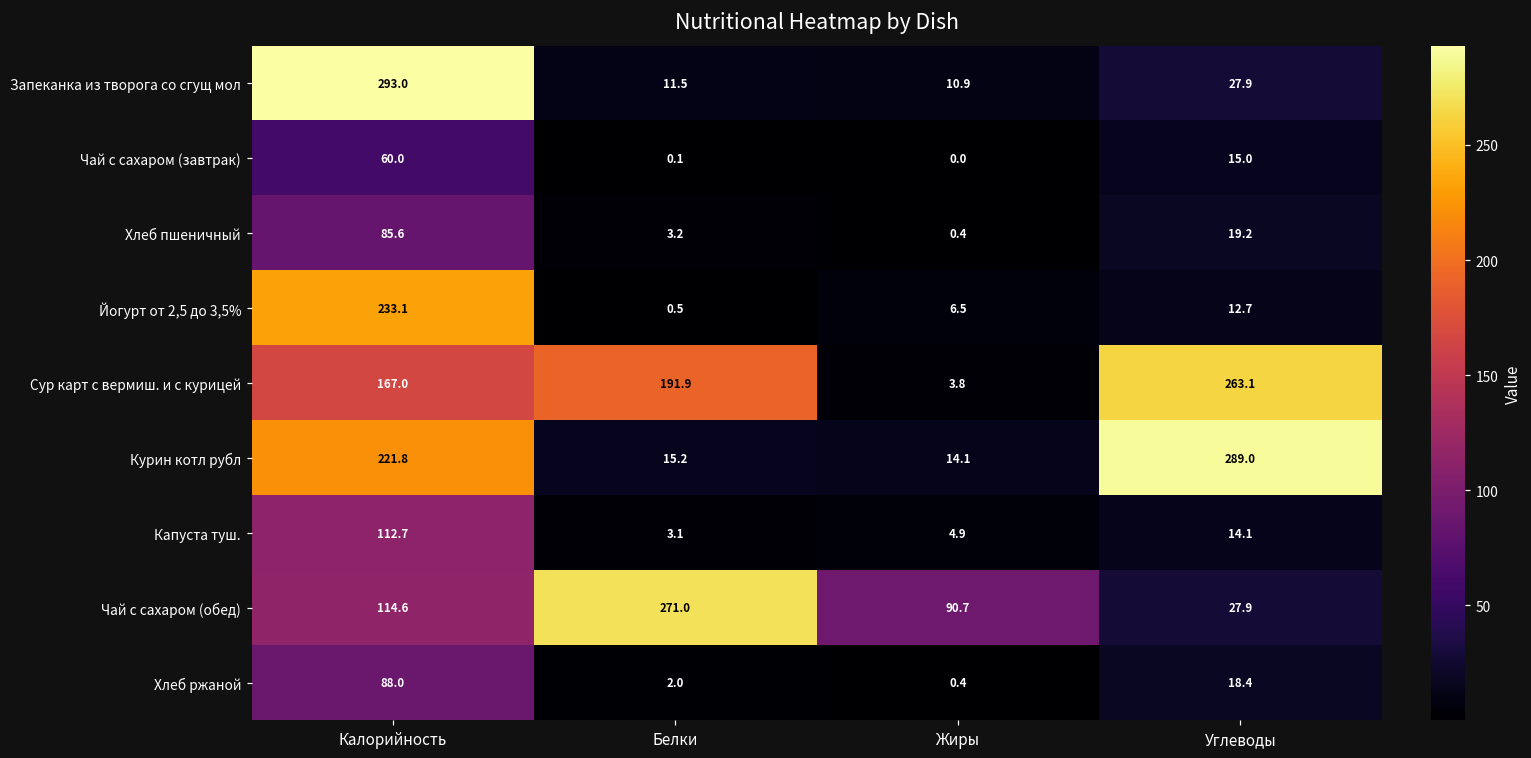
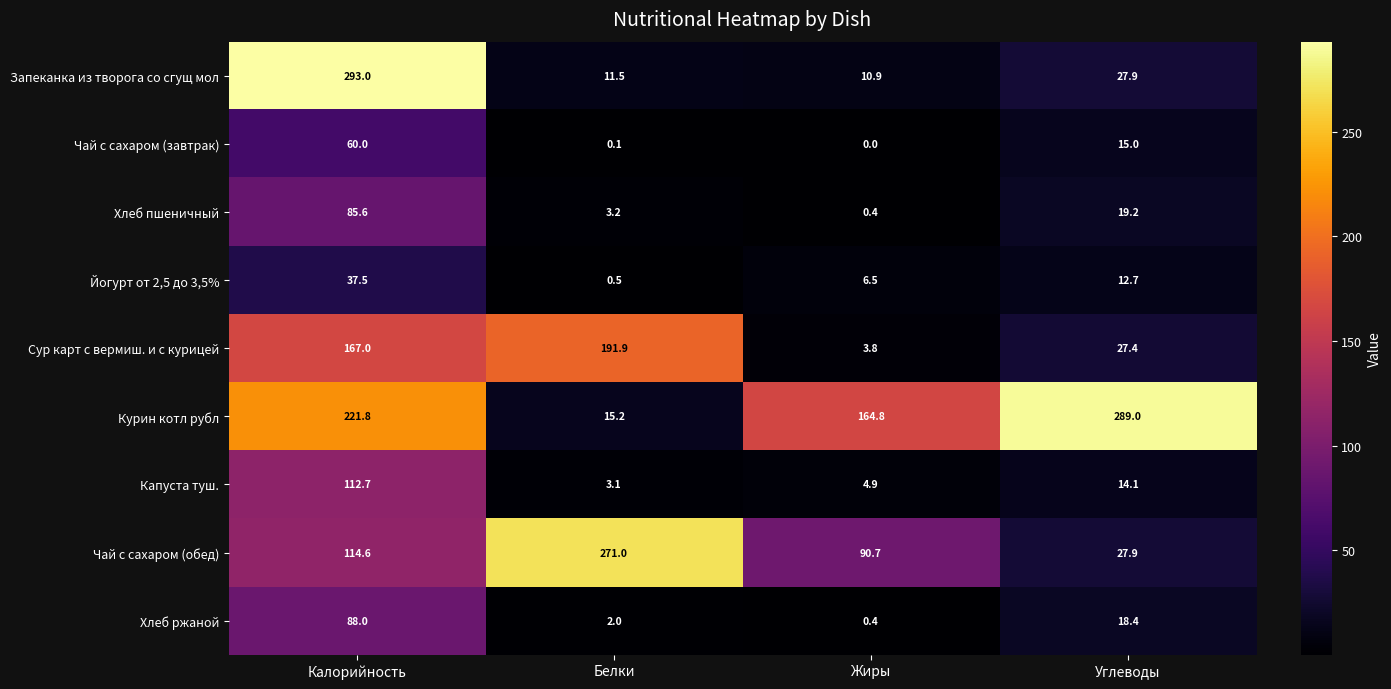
Йогурт от 2,5 до 3,5%, Калорийность: 233.1 -> 37.5
Сур карт с вермиш. и с курицей, Углеводы: 263.1 -> 27.4
Курин котл рубл, Жиры: 14.1 -> 164.8
